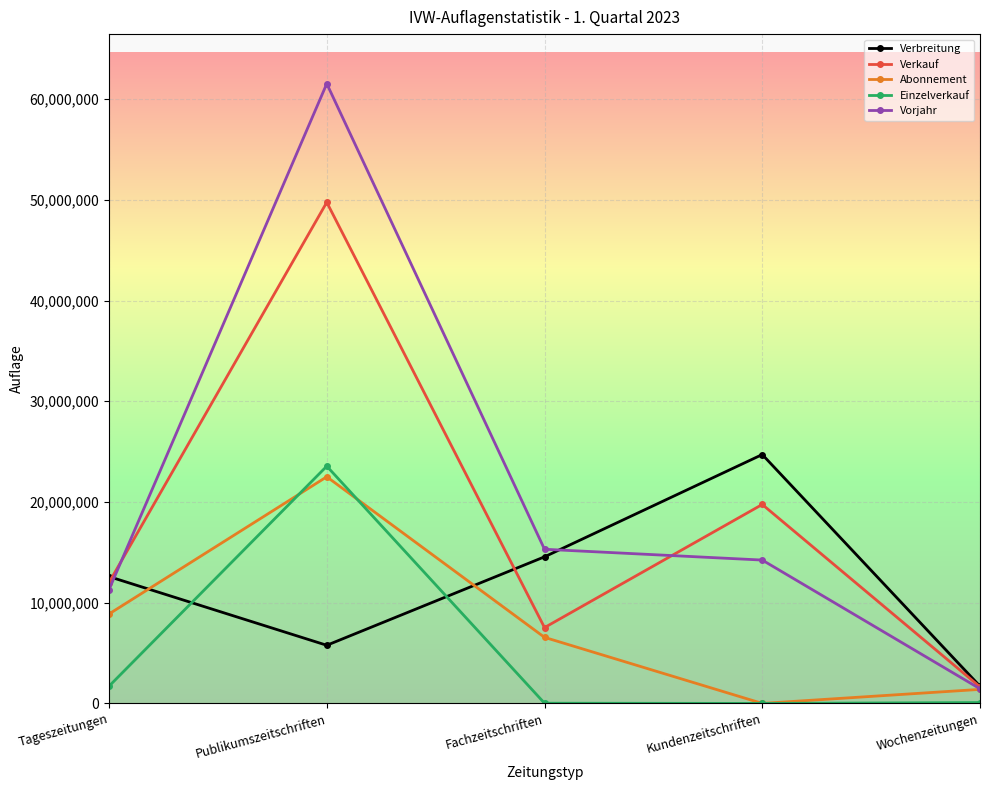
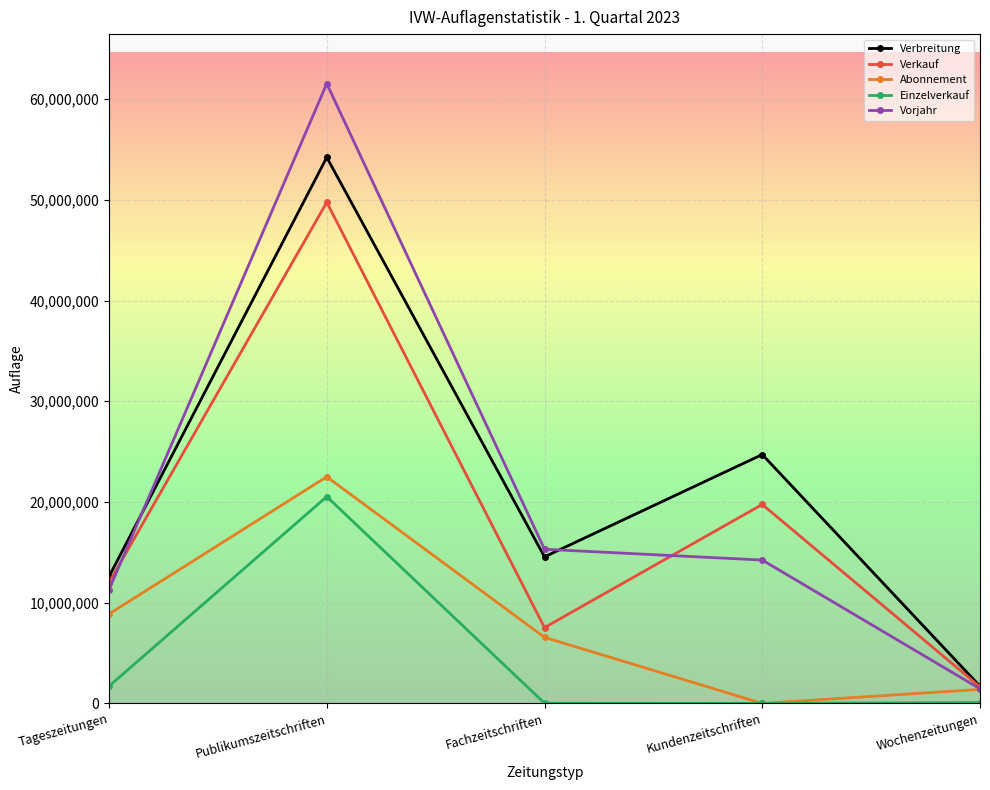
Verbreitung, Publikumszeitschriften: 5,800,000 -> 54,200,000
Einzelverkauf, Publikumszeitschriften: 23,600,000 -> 20,500,000
